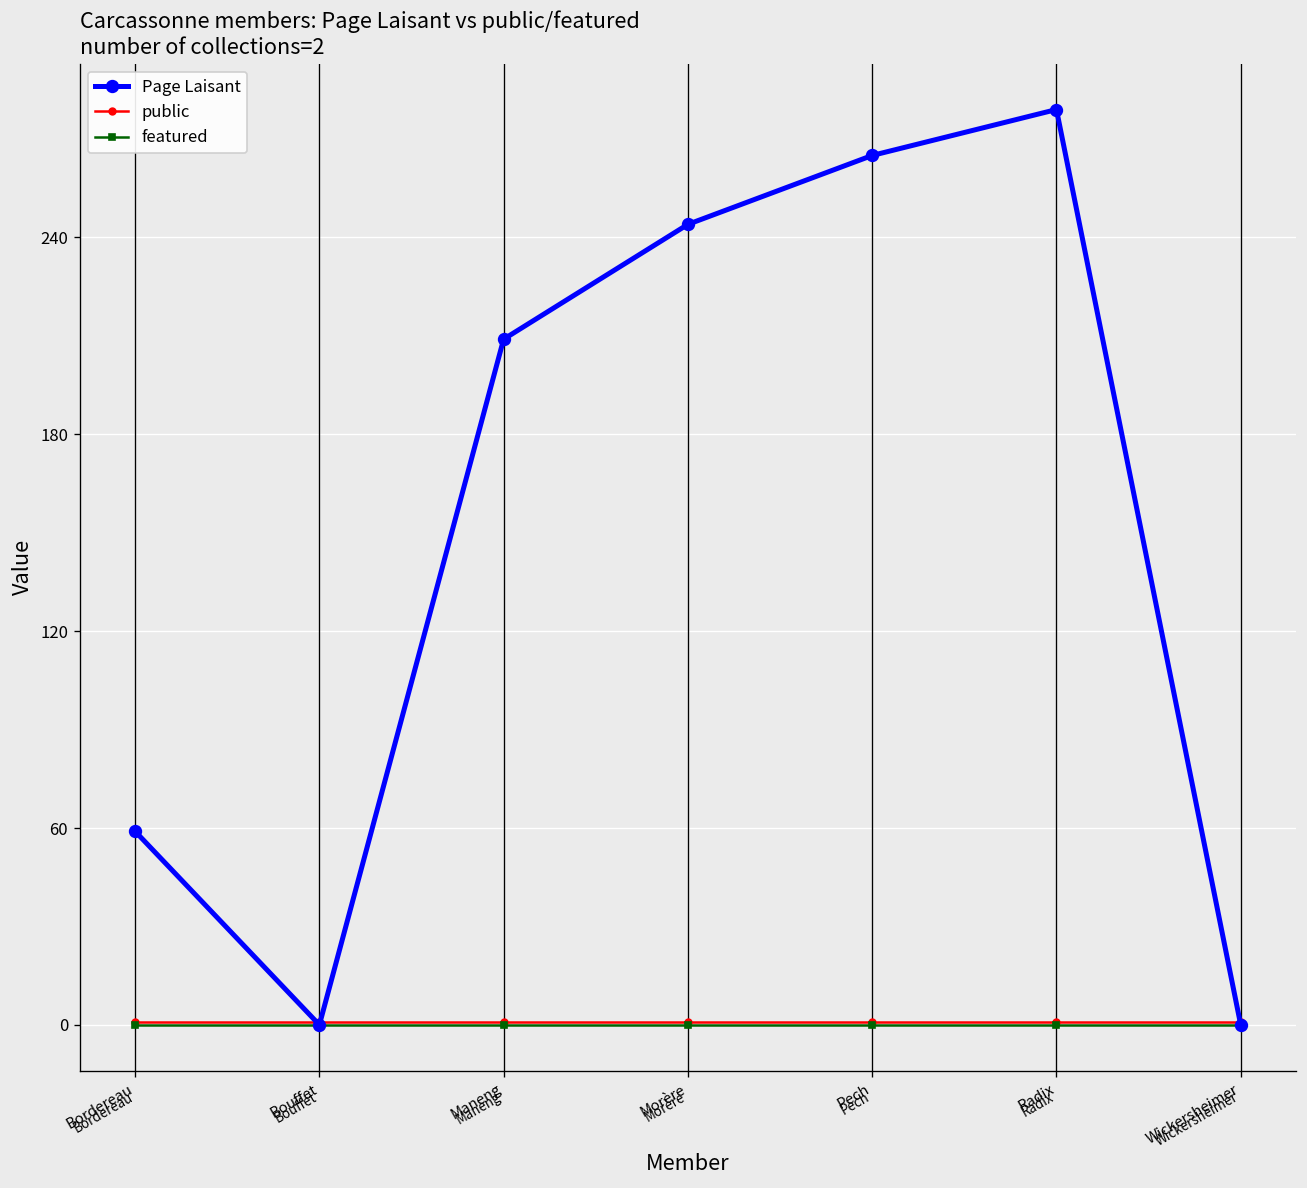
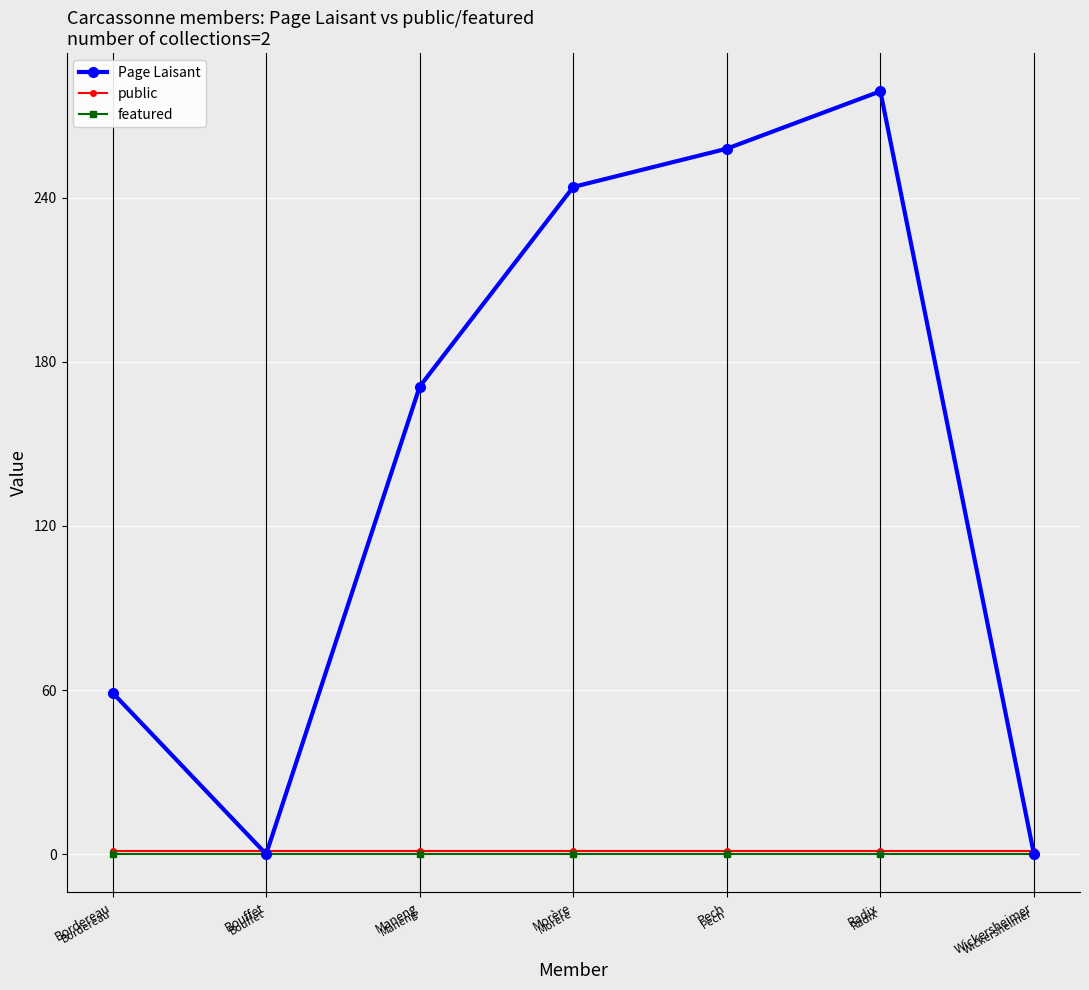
Page Laisant, Maneng: 209 -> 171
Page Laisant, Pech: 265 -> 258
